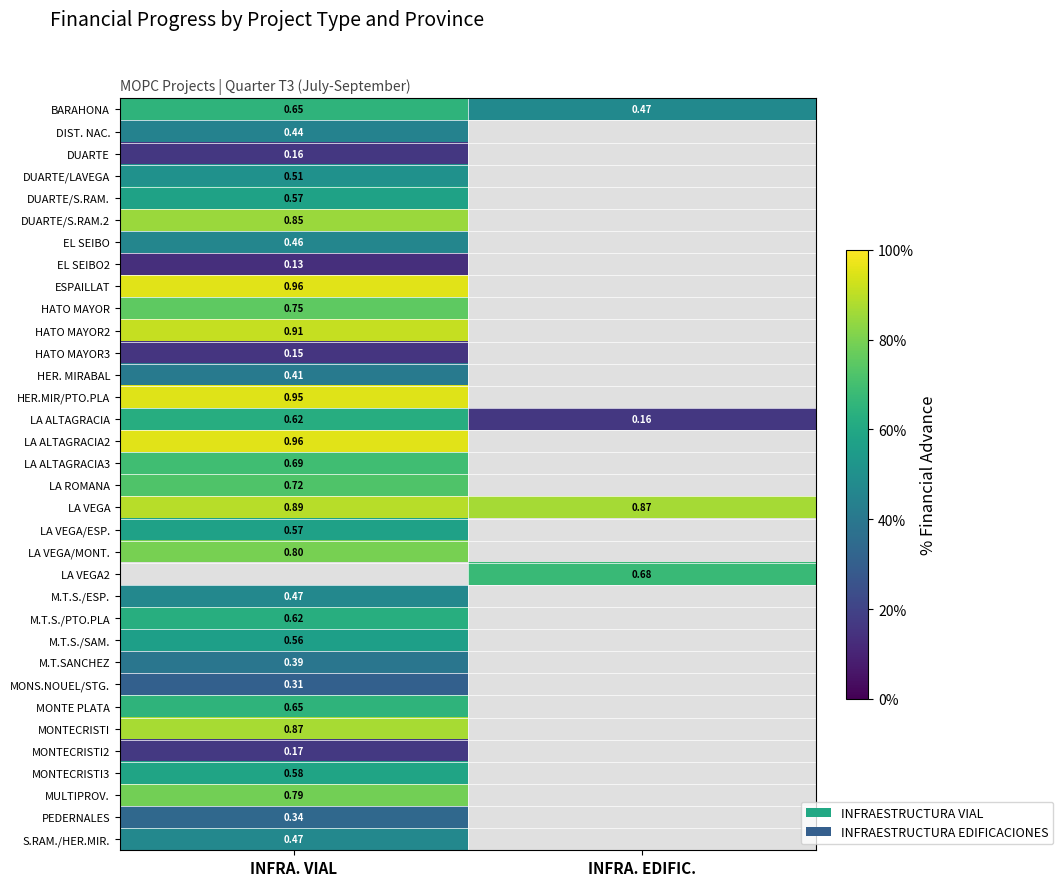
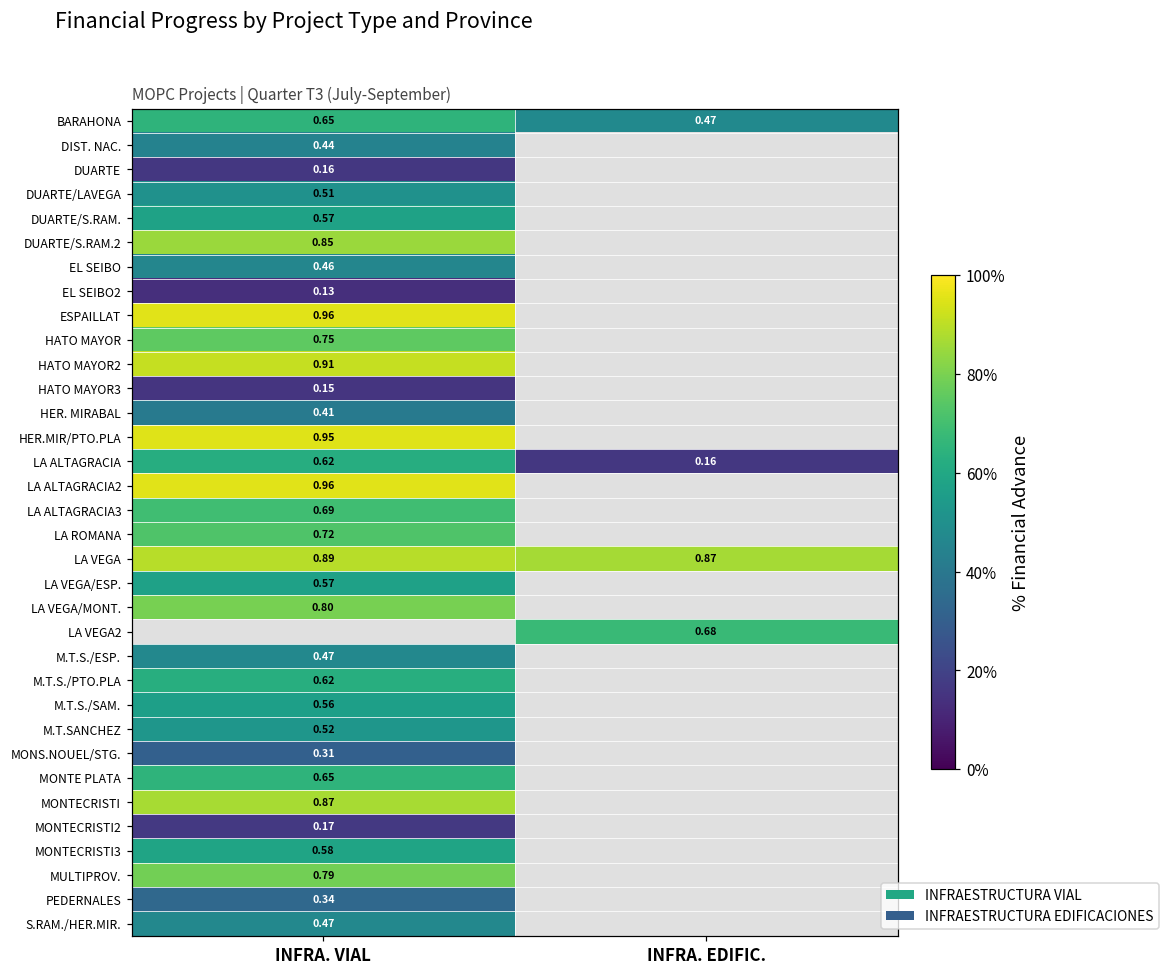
M.T.SANCHEZ, INFRA. VIAL: 0.39 -> 0.52
